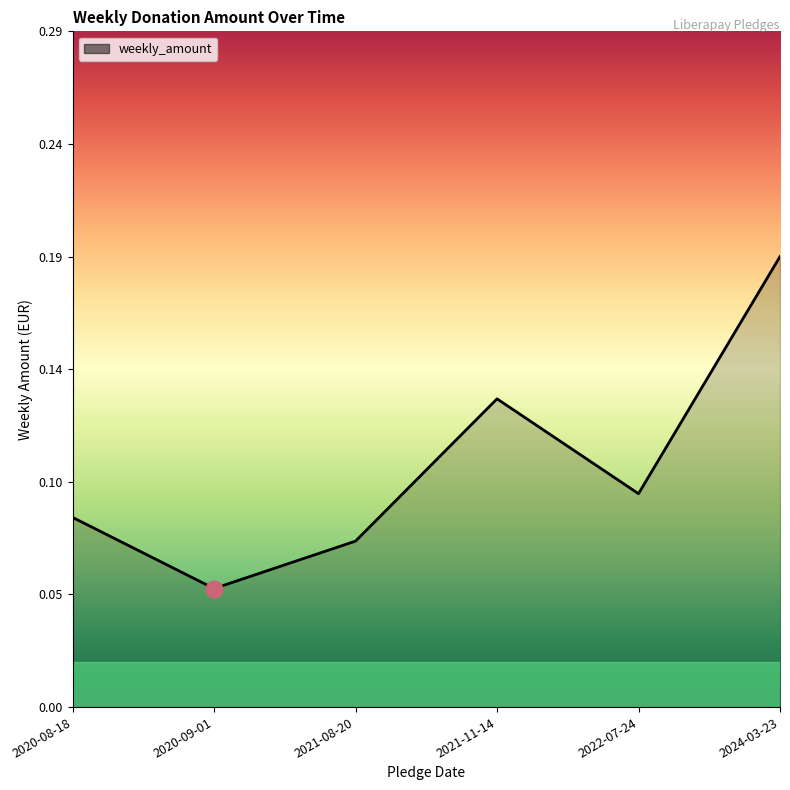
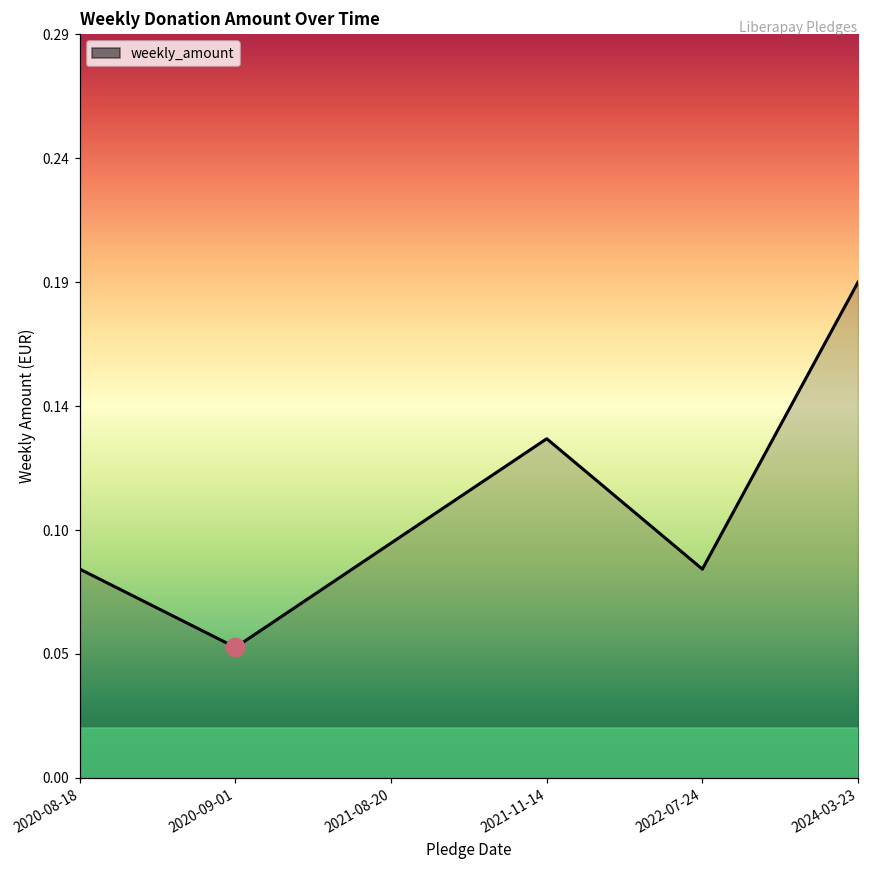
weekly_amount, 2021-08-20: 0.07 -> 0.09
weekly_amount, 2022-07-24: 0.09 -> 0.08
